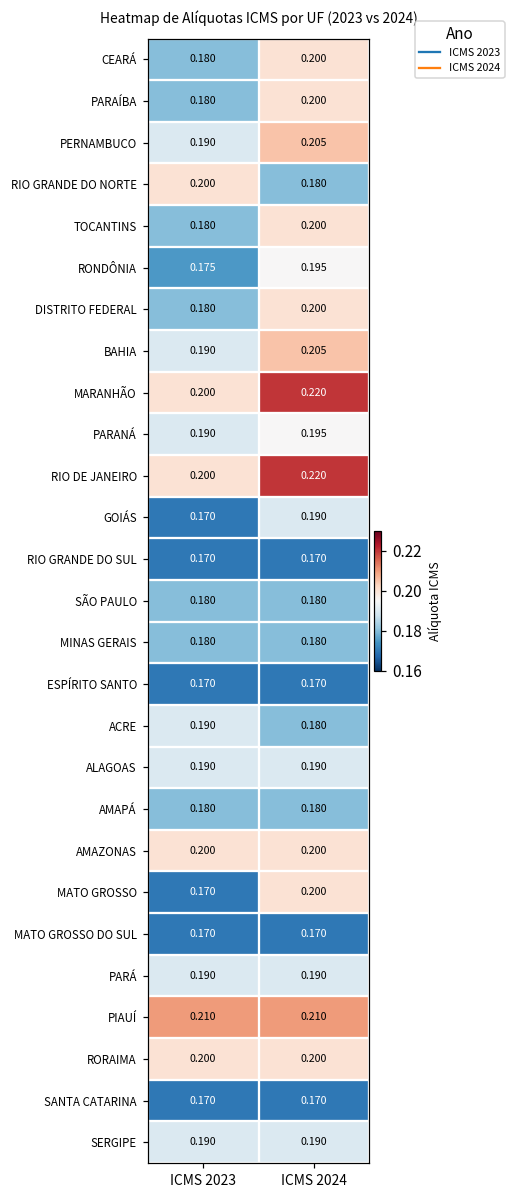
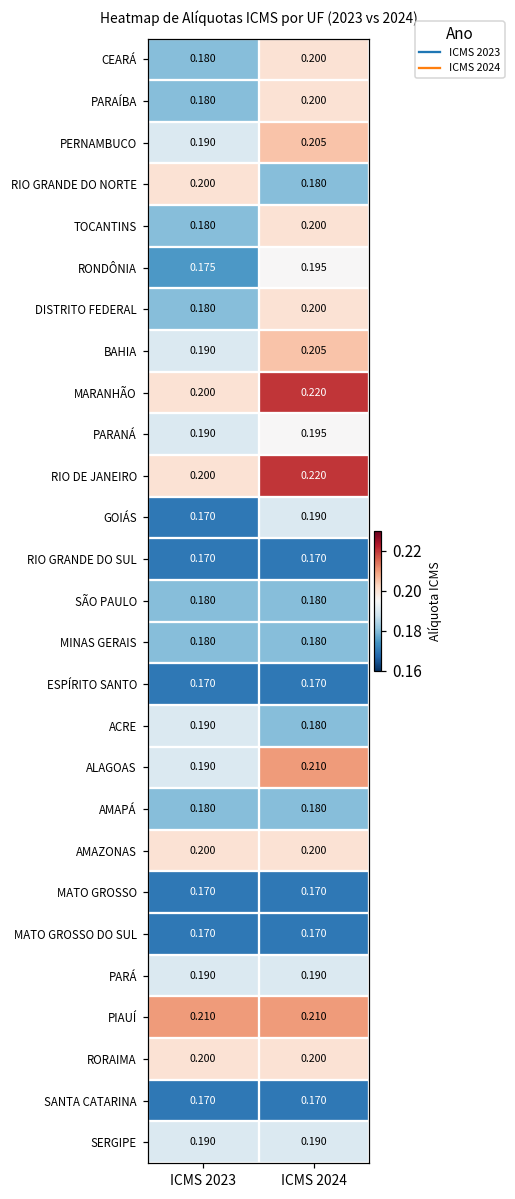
ALAGOAS, ICMS 2024: 0.190 -> 0.210
MATO GROSSO, ICMS 2024: 0.200 -> 0.170
